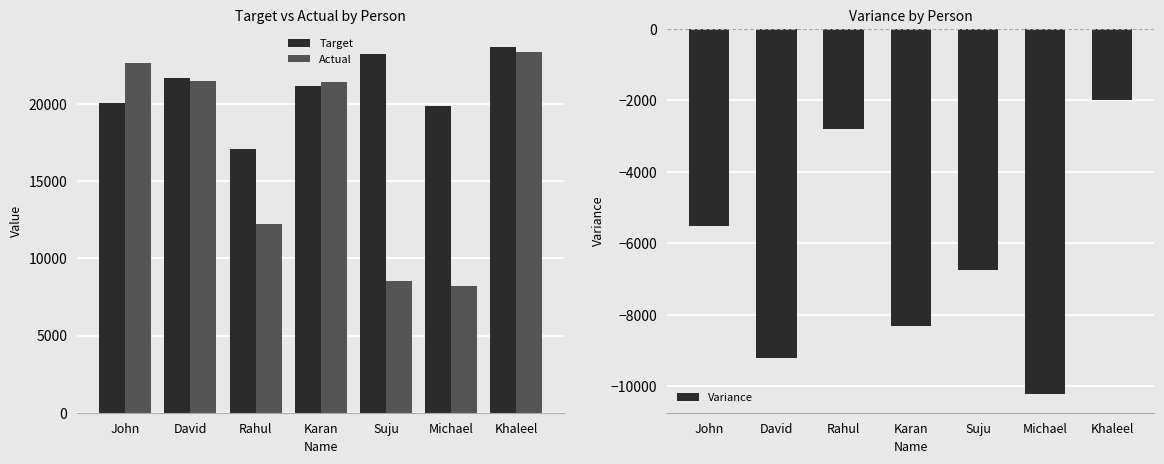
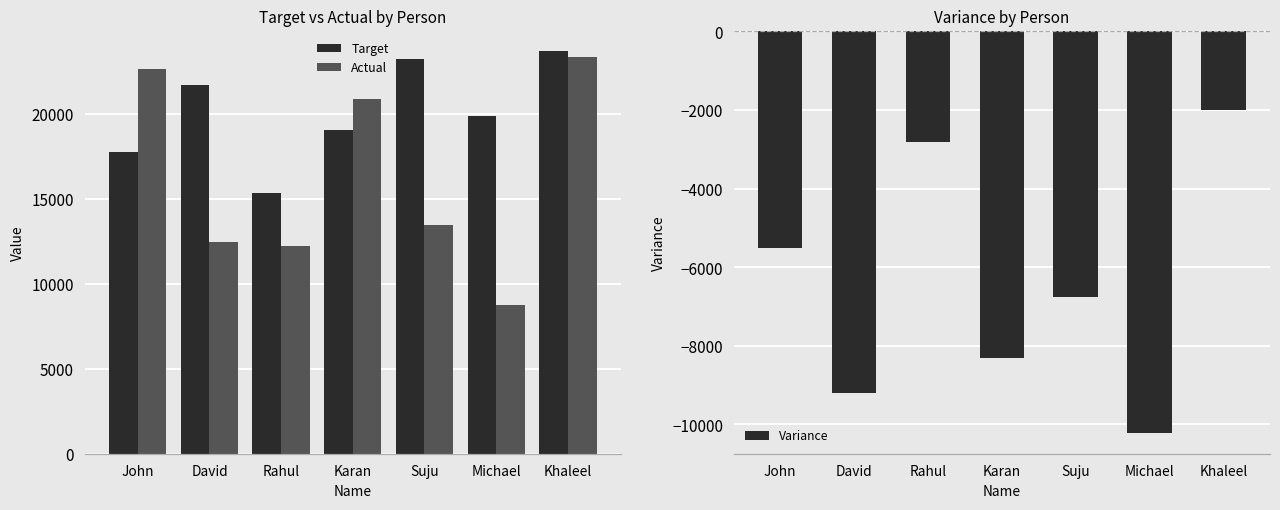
Target vs Actual by Person, Target, John: 20100 -> 17700
Target vs Actual by Person, Actual, David: 21500 -> 12500
Target vs Actual by Person, Target, Rahul: 17100 -> 15300
Target vs Actual by Person, Target, Karan: 21200 -> 19100
Target vs Actual by Person, Actual, Karan: 21400 -> 20800
Target vs Actual by Person, Actual, Suju: 8500 -> 13400
Target vs Actual by Person, Actual, Michael: 8200 -> 8800
